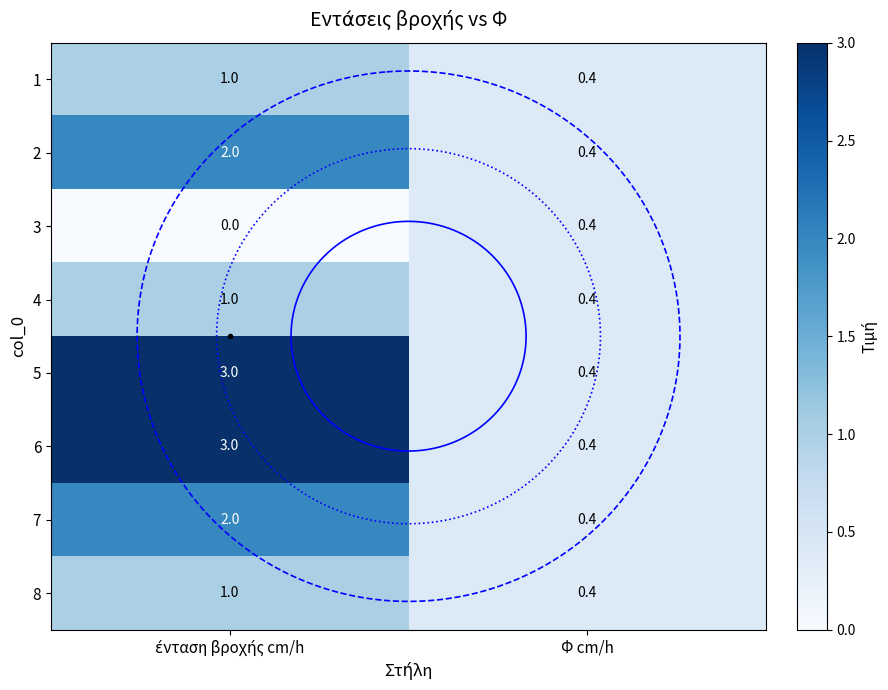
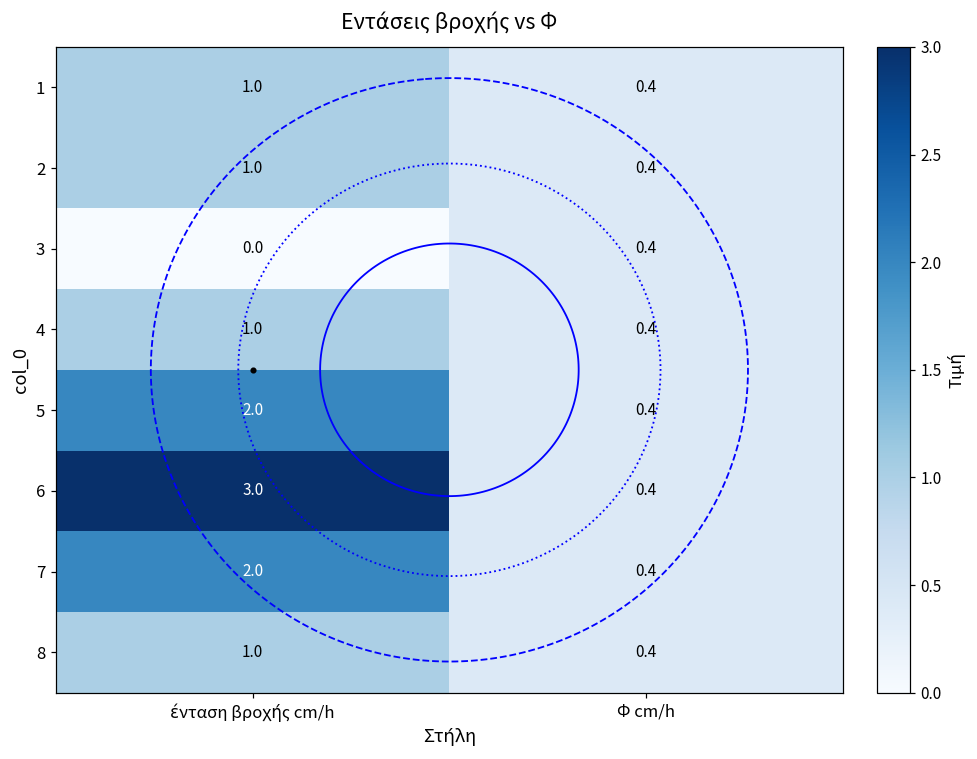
2, ένταση βροχής cm/h: 2.0 -> 1.0
5, ένταση βροχής cm/h: 3.0 -> 2.0
